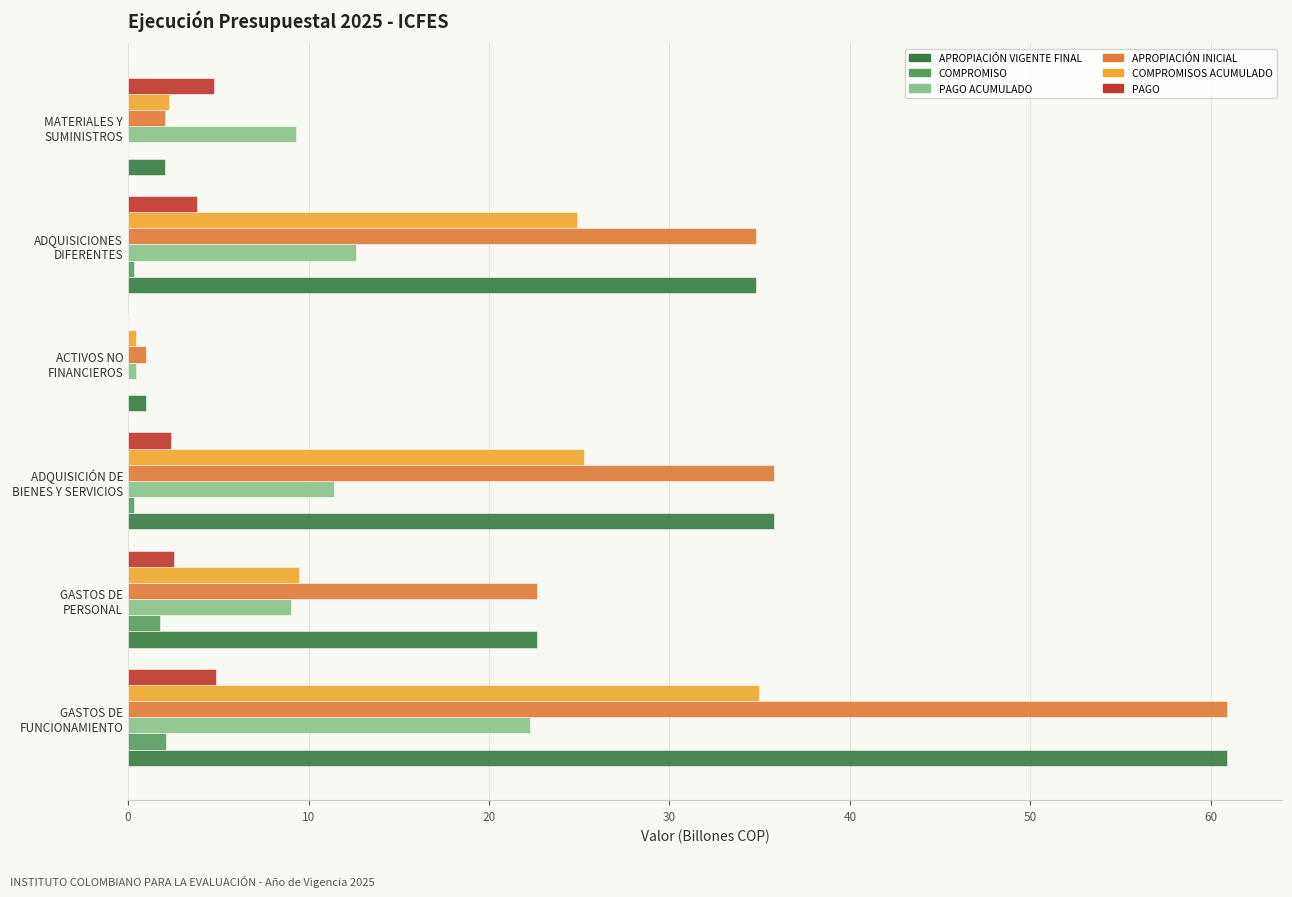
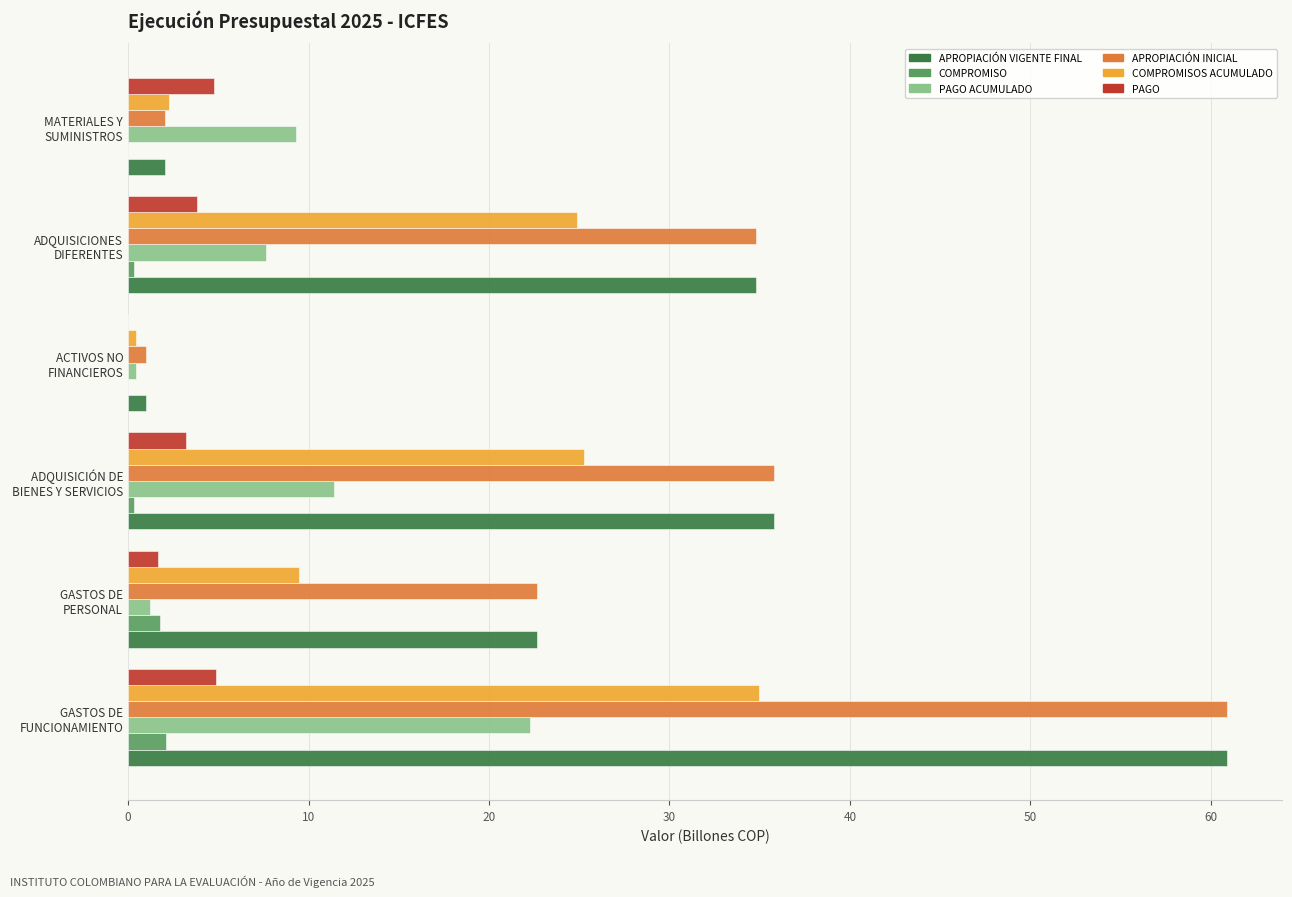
PAGO ACUMULADO, ADQUISICIONES DIFERENTES: 12.6 -> 7.6
PAGO, ADQUISICIÓN DE BIENES Y SERVICIOS: 2.4 -> 3.2
PAGO, GASTOS DE PERSONAL: 2.5 -> 1.7
PAGO ACUMULADO, GASTOS DE PERSONAL: 9.0 -> 1.2
